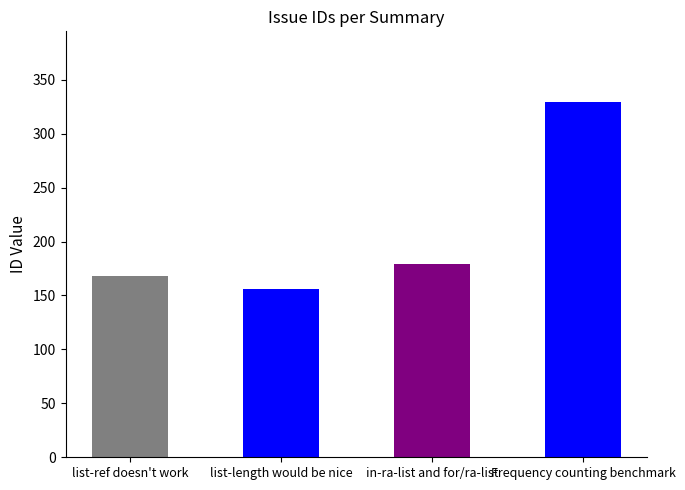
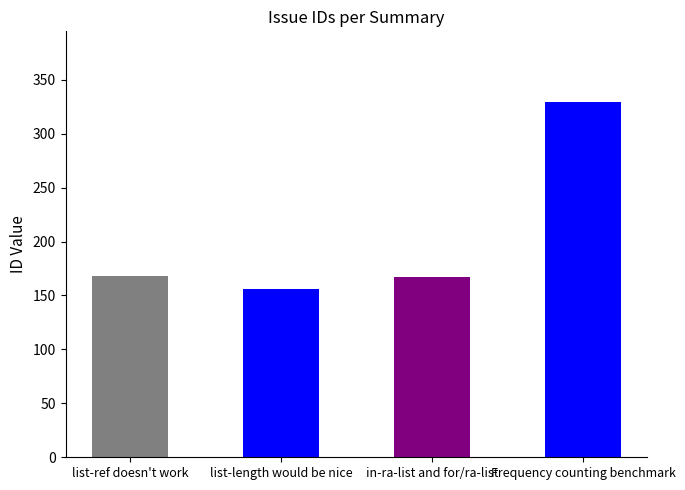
in-ra-list and for/ra-list: 179 -> 167
